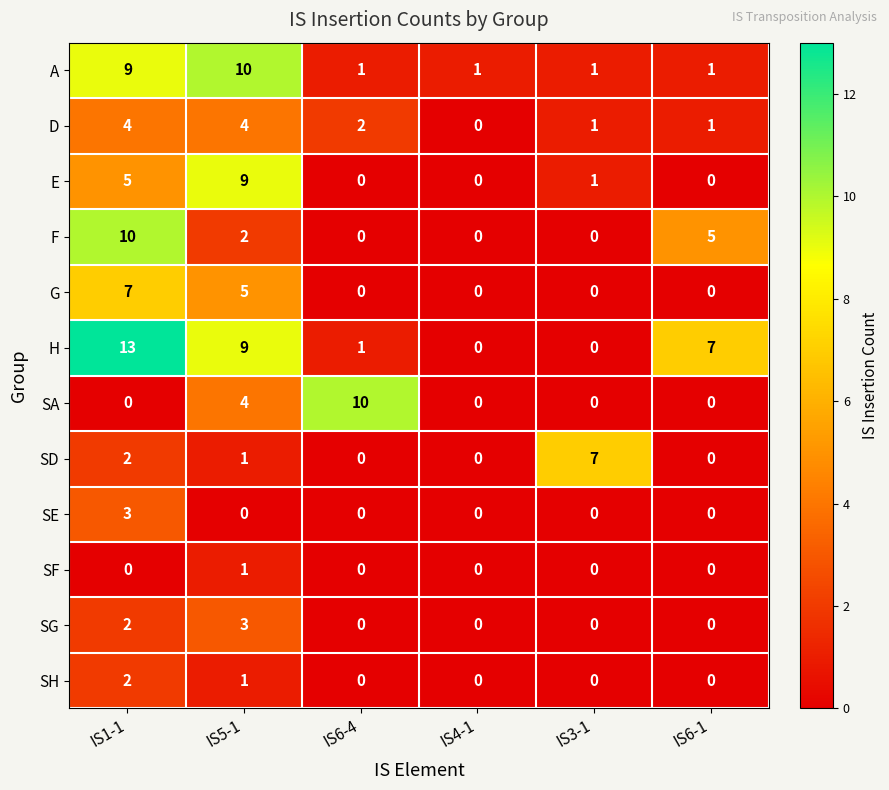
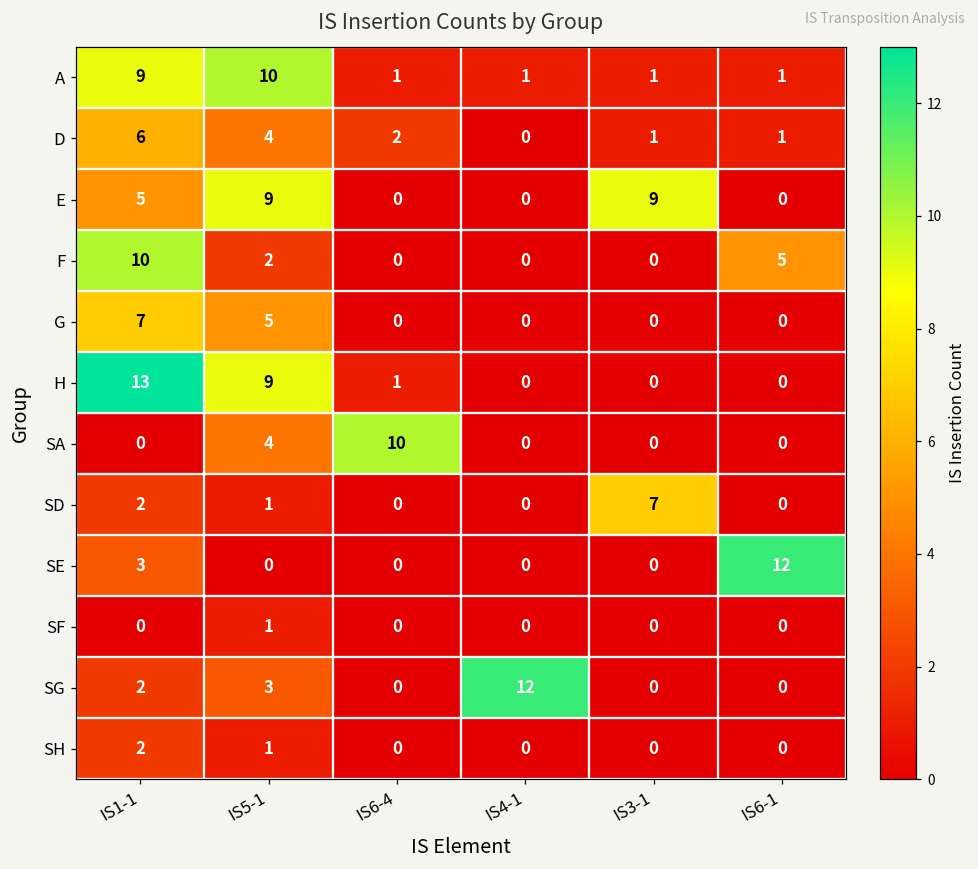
D, IS1-1: 4 -> 6
E, IS3-1: 1 -> 9
H, IS6-1: 7 -> 0
SE, IS6-1: 0 -> 12
SG, IS4-1: 0 -> 12
